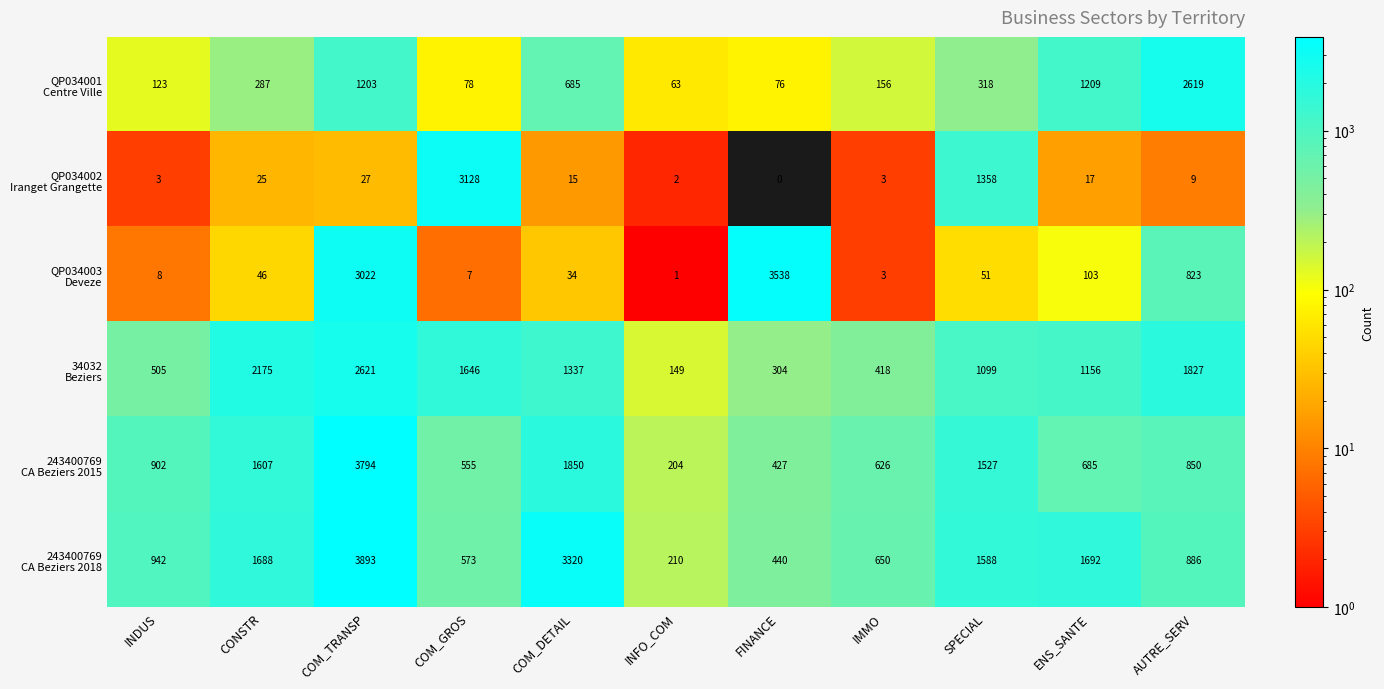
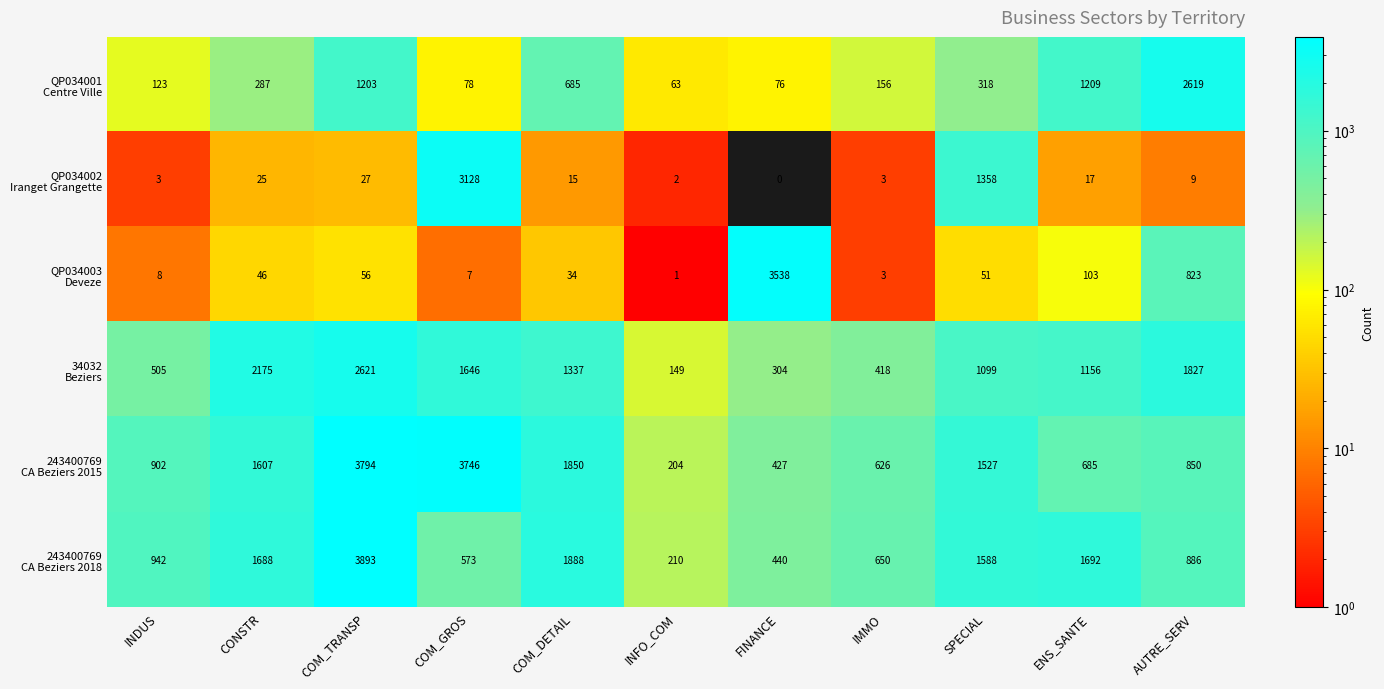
QP034003 Deveze, COM_TRANSP: 3022 -> 56
243400769 CA Beziers 2015, COM_GROS: 555 -> 3746
243400769 CA Beziers 2018, COM_DETAIL: 3320 -> 1888
